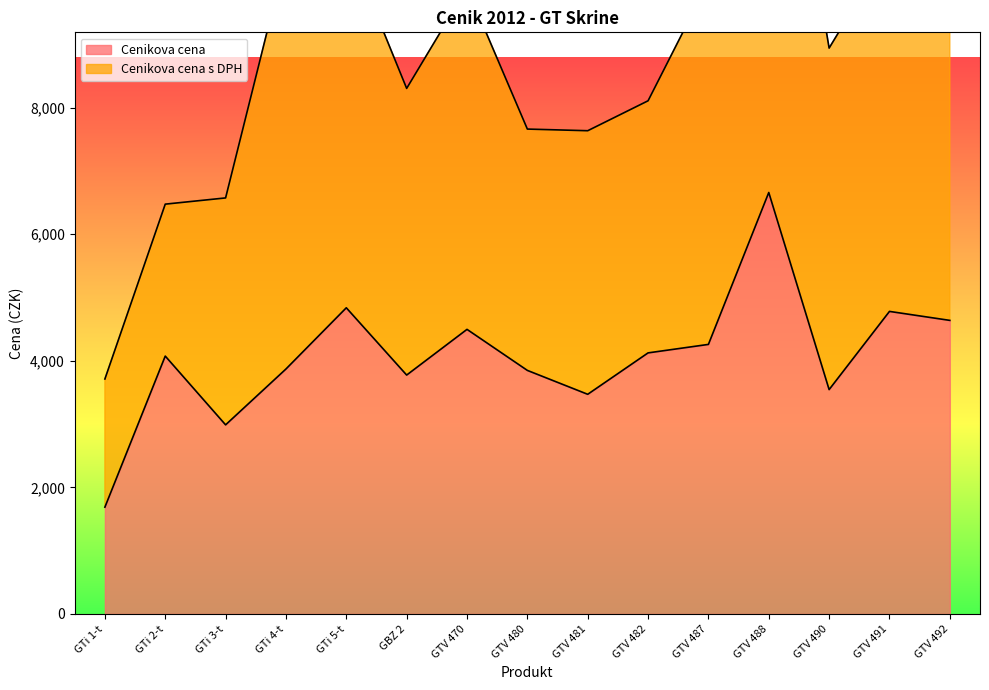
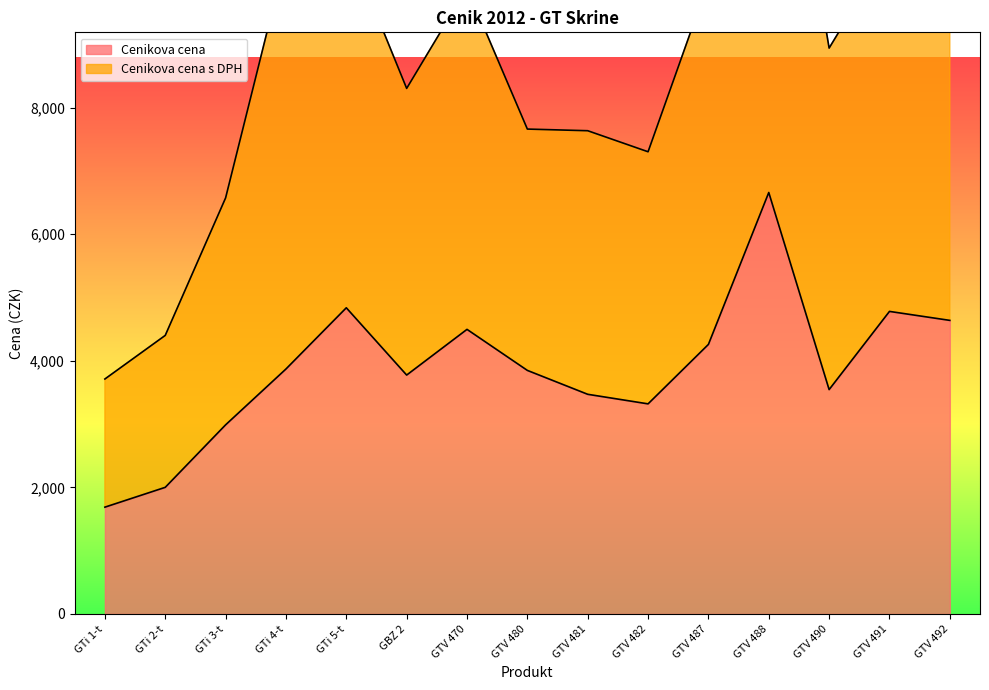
Cenikova cena, GTi 2-t: 4,100 -> 2,000
Cenikova cena, GTV 482: 4,100 -> 3,300
